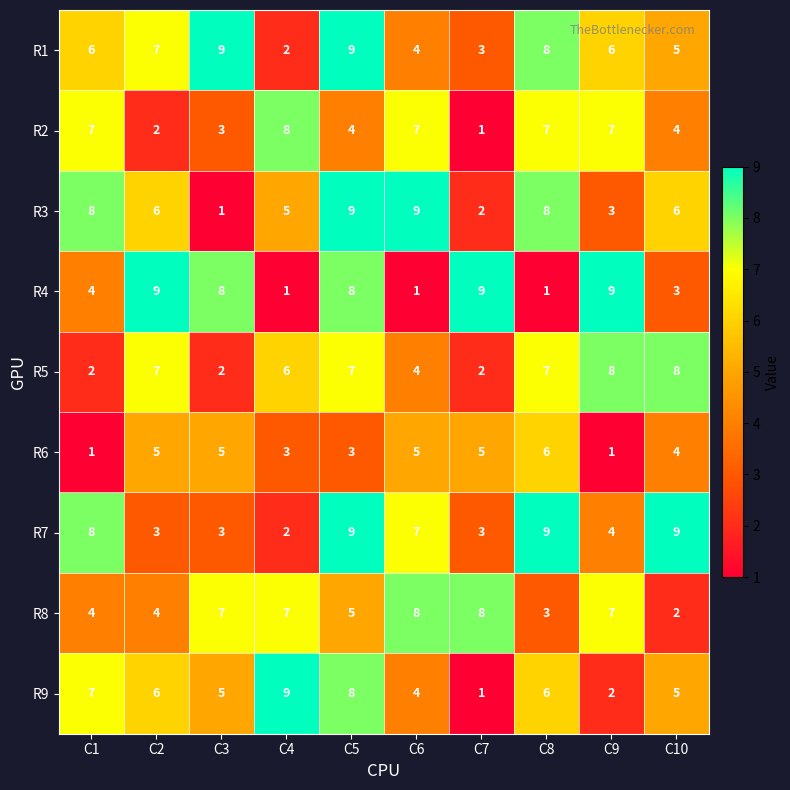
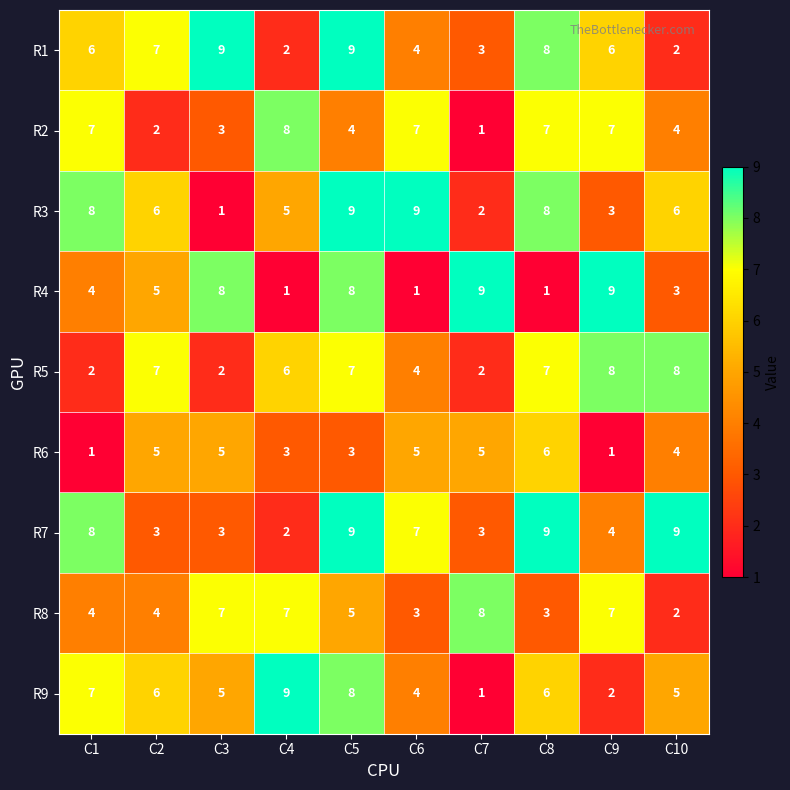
R1, C10: 5 -> 2
R4, C2: 9 -> 5
R8, C6: 8 -> 3
